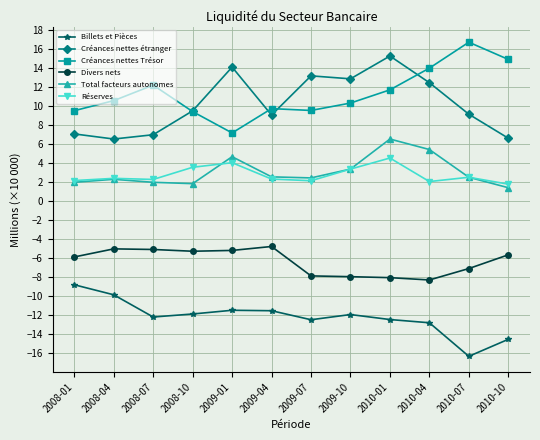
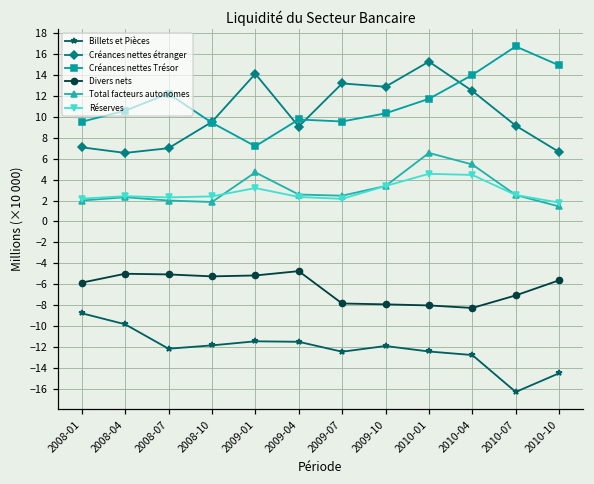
Réserves, 2008-10: 4 -> 2
Réserves, 2009-01: 4 -> 3
Réserves, 2010-04: 2 -> 4
